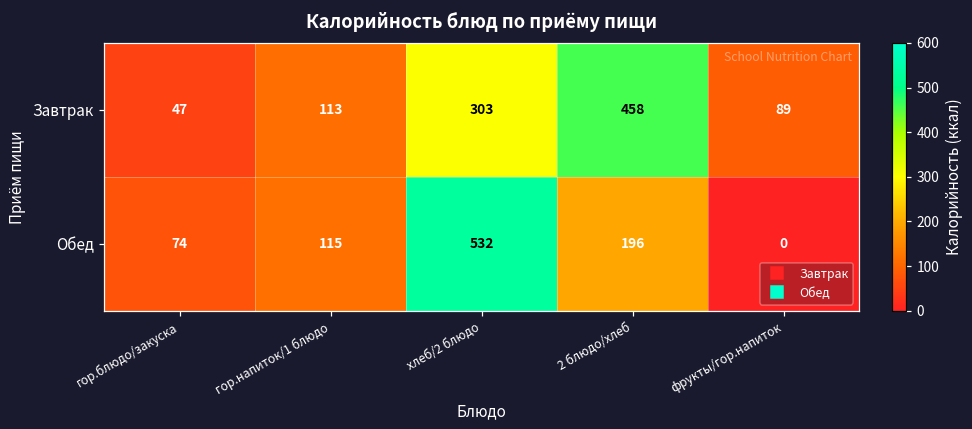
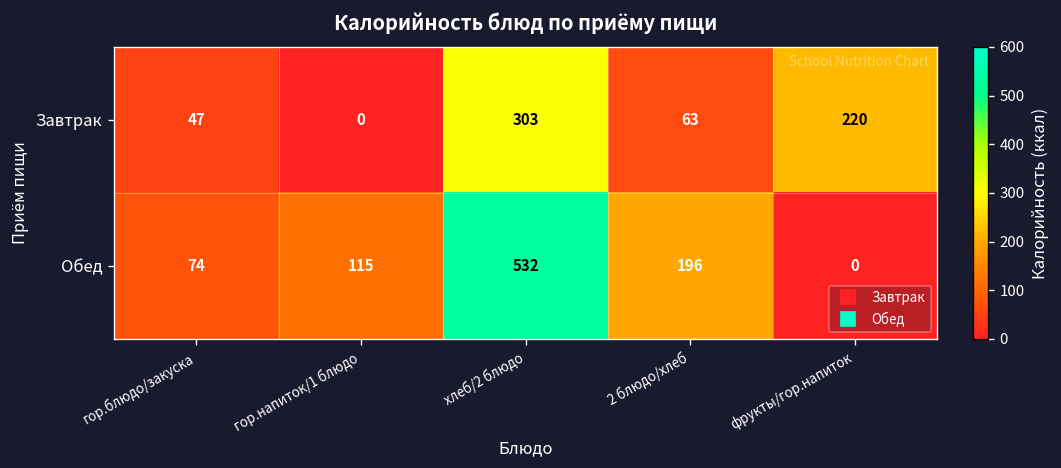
Завтрак, гор.напиток/1 блюдо: 113 -> 0
Завтрак, 2 блюдо/хлеб: 458 -> 63
Завтрак, фрукты/гор.напиток: 89 -> 220
